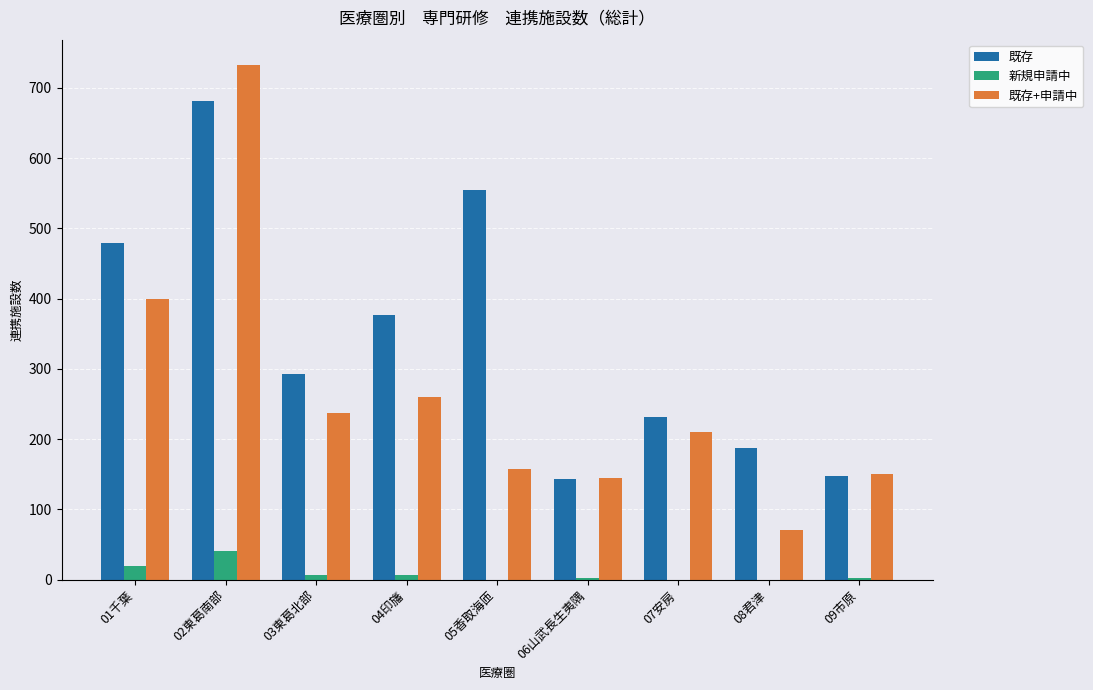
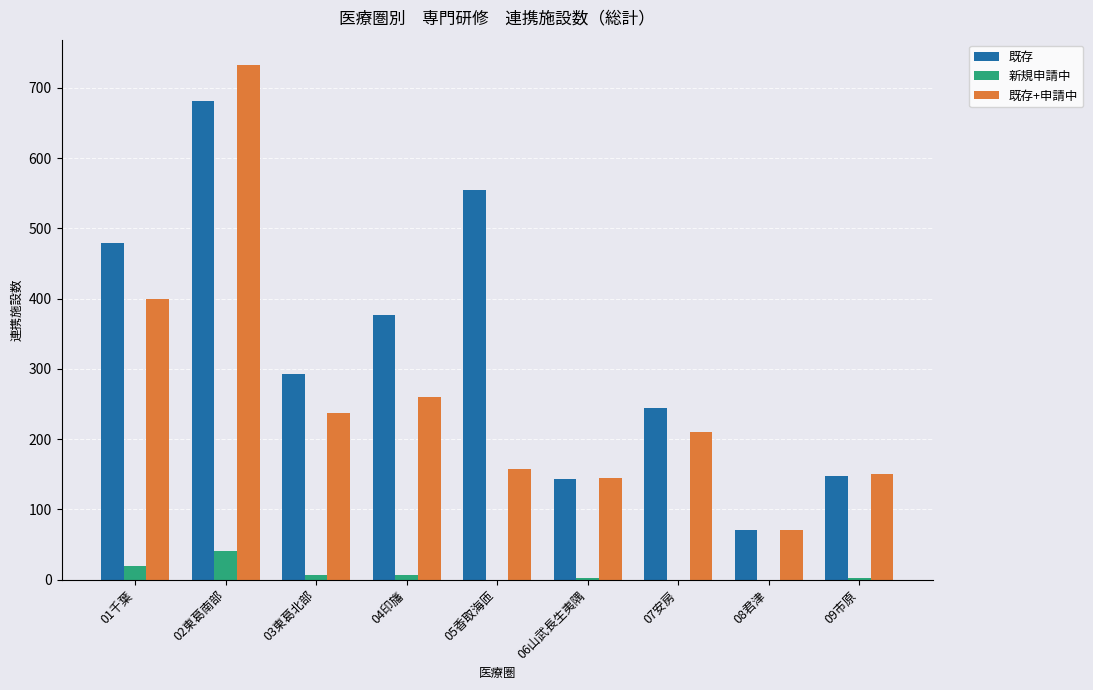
既存, 07安房: 230 -> 240
既存, 08君津: 190 -> 70
